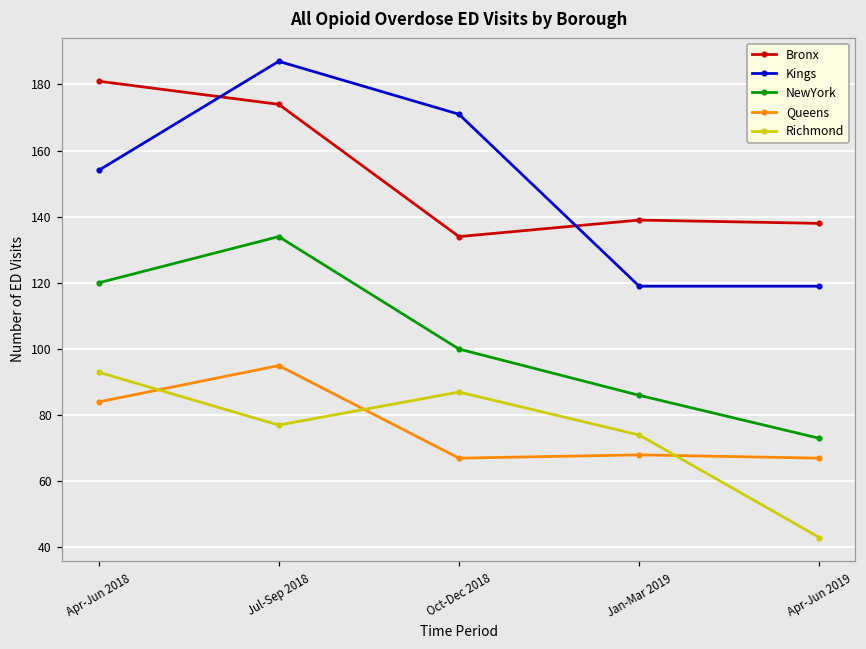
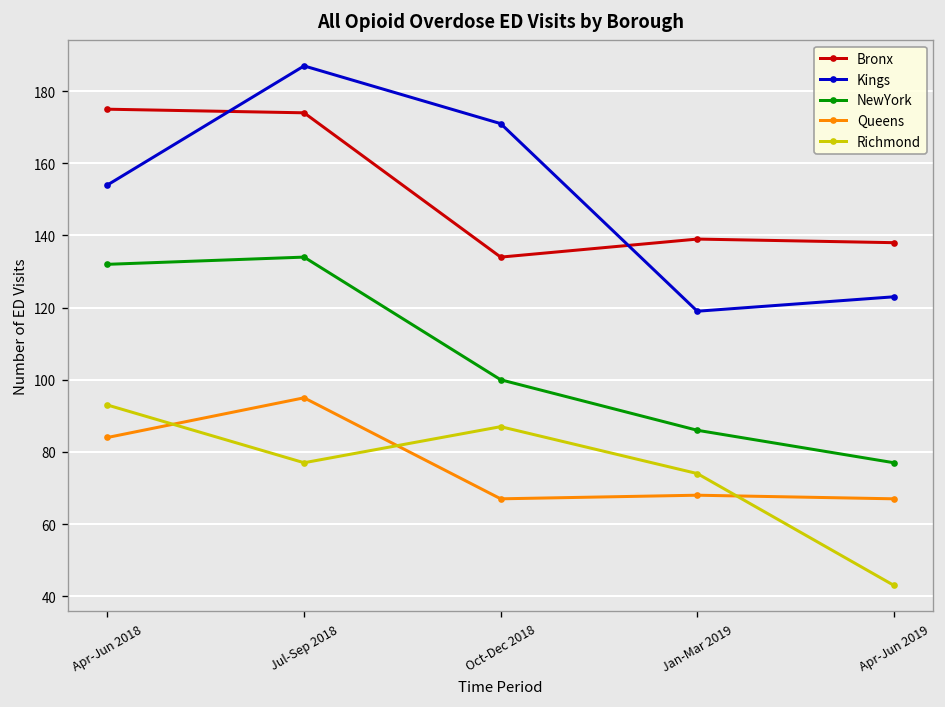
Bronx, Apr-Jun 2018: 181 -> 175
NewYork, Apr-Jun 2018: 120 -> 132
Kings, Apr-Jun 2019: 119 -> 123
NewYork, Apr-Jun 2019: 73 -> 77
